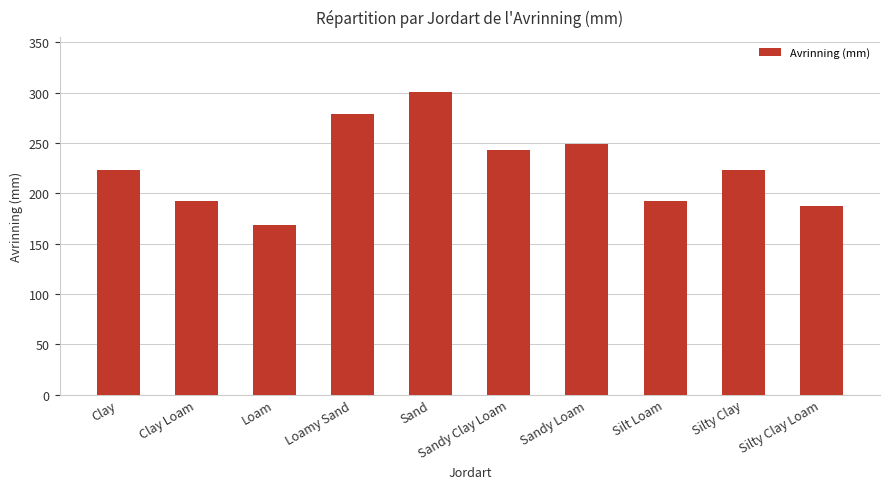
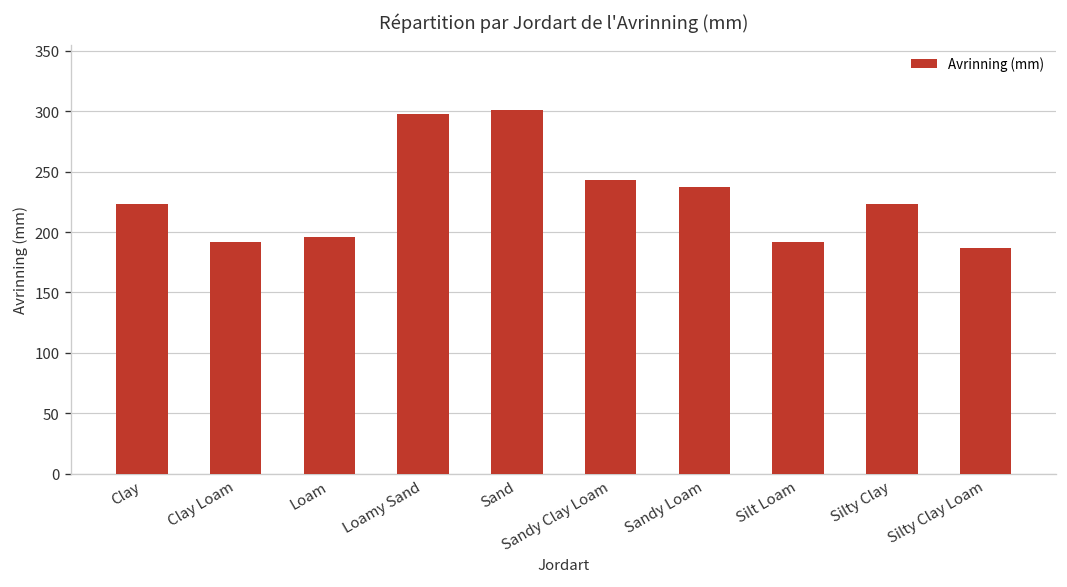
Loam: 168 -> 196
Loamy Sand: 279 -> 298
Sandy Loam: 249 -> 237
